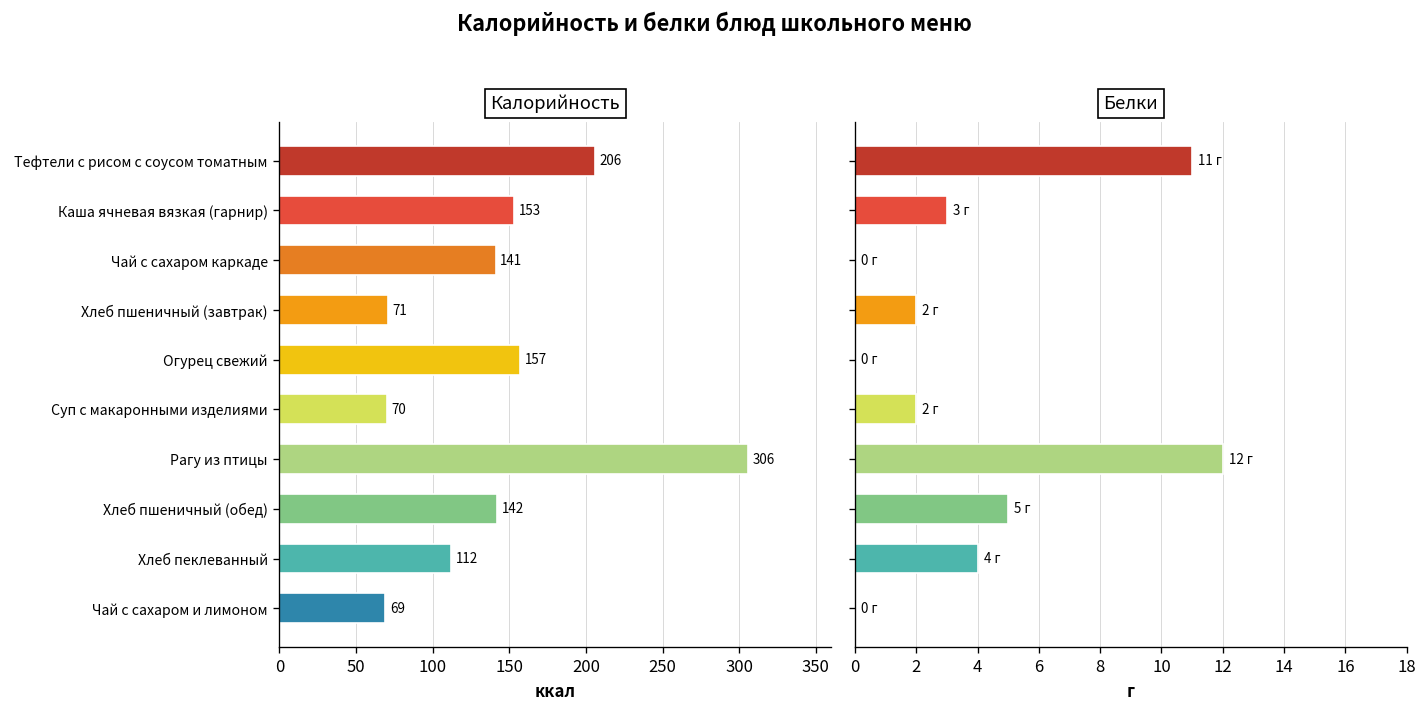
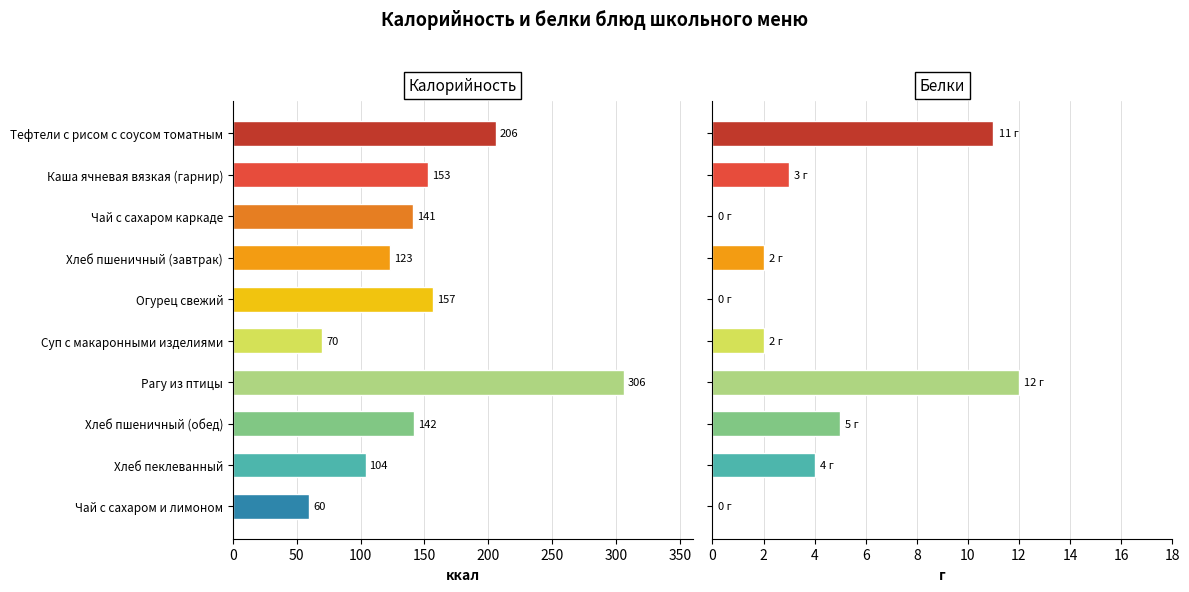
Калорийность, Хлеб пшеничный (завтрак): 71 -> 123
Калорийность, Хлеб пеклеванный: 112 -> 104
Калорийность, Чай с сахаром и лимоном: 69 -> 60
